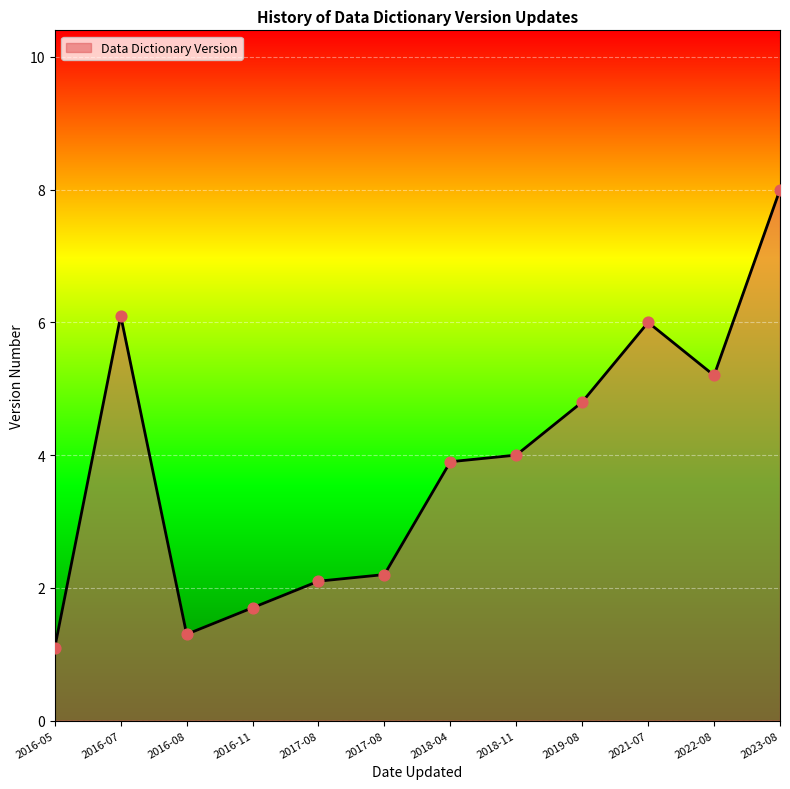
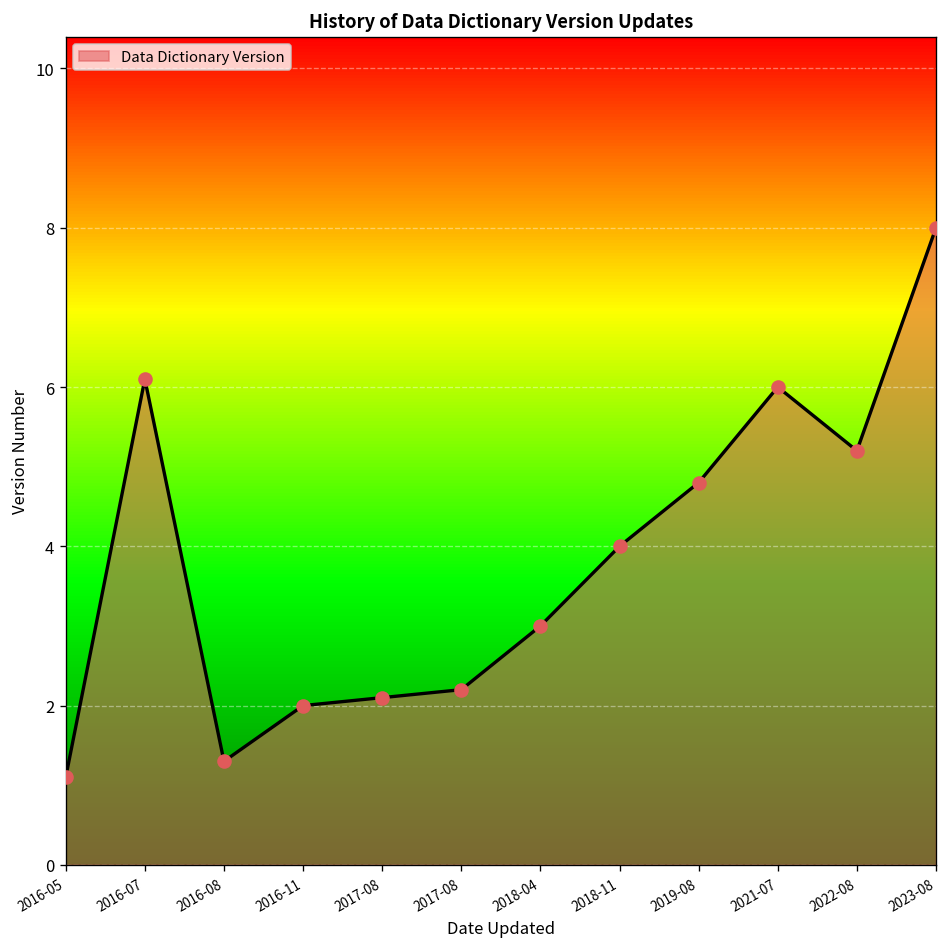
2016-11: 1.7 -> 2.0
2018-04: 3.9 -> 3.0
